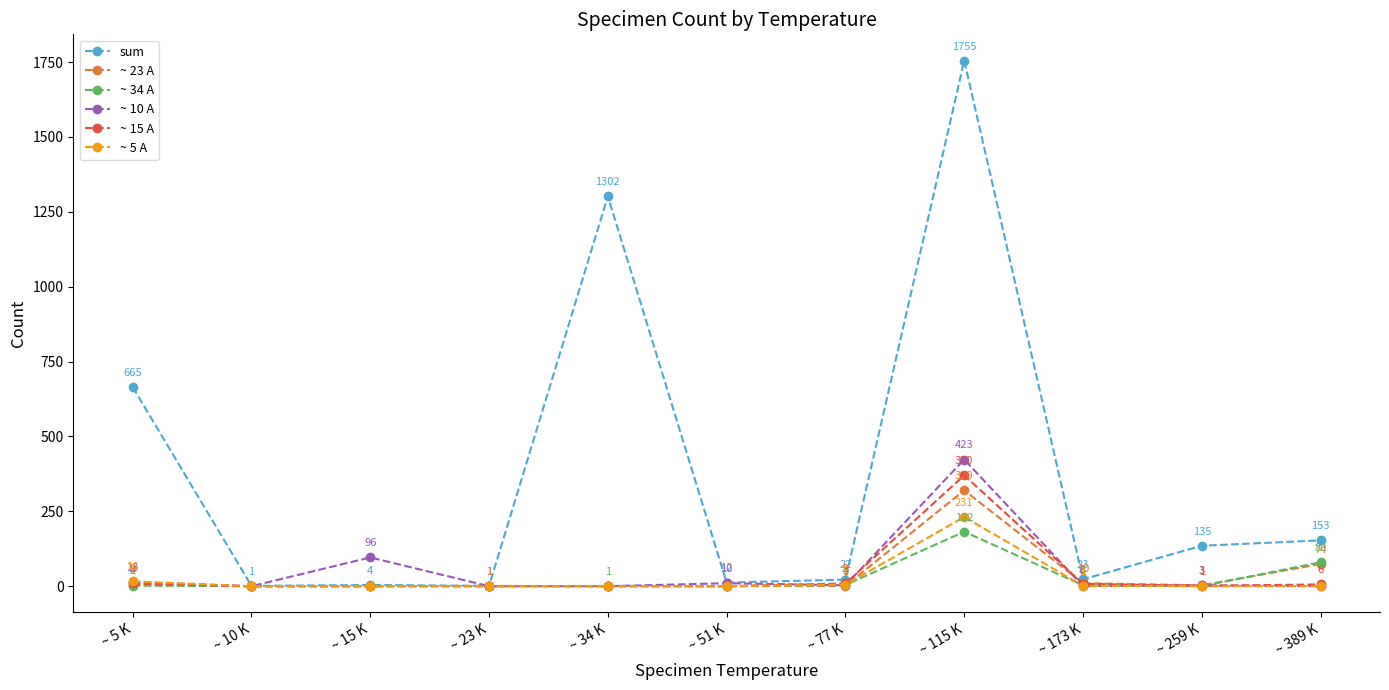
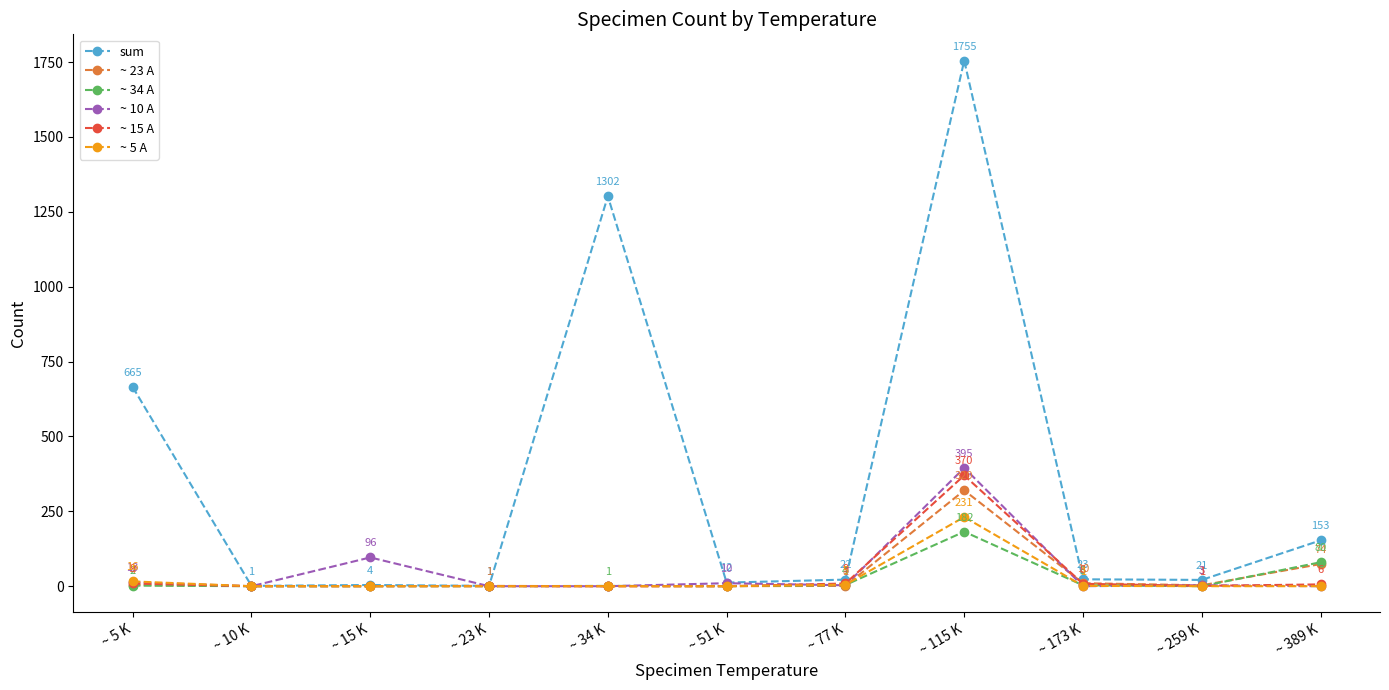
~ 10 A, ~ 115 K: 423 -> 395
sum, ~ 259 K: 135 -> 21
